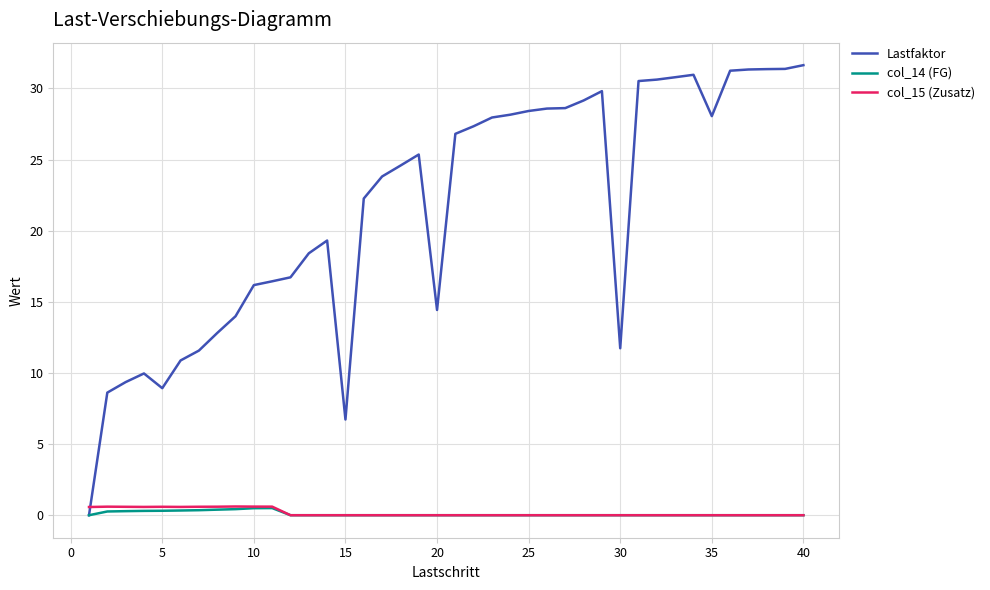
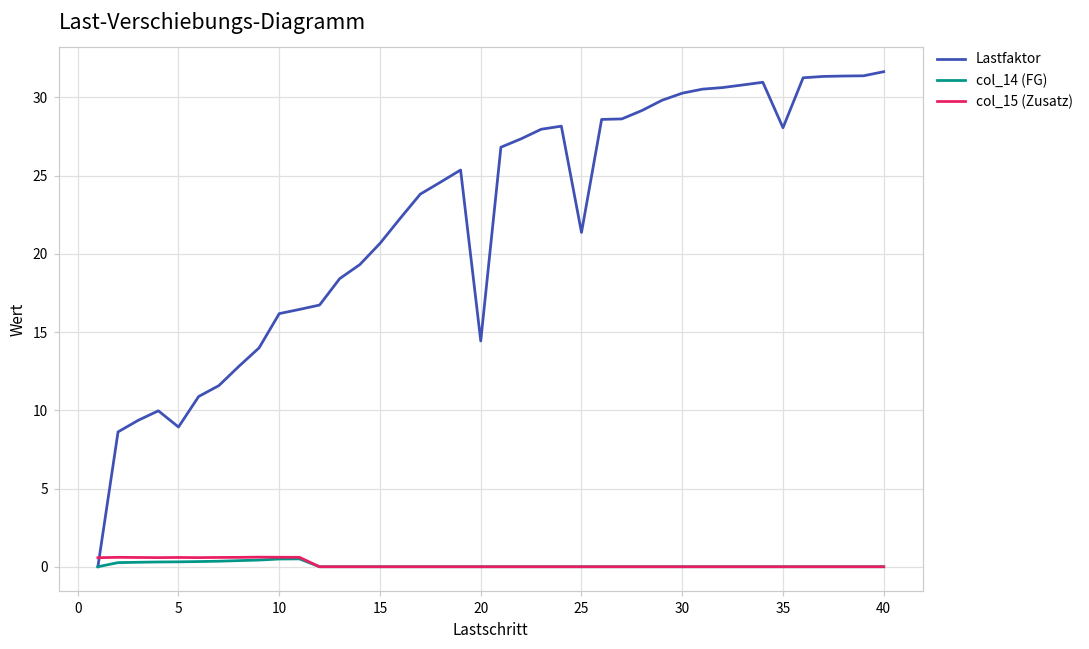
Lastfaktor, 15: 6.7 -> 20.7
Lastfaktor, 25: 28.4 -> 21.4
Lastfaktor, 30: 11.7 -> 30.3
